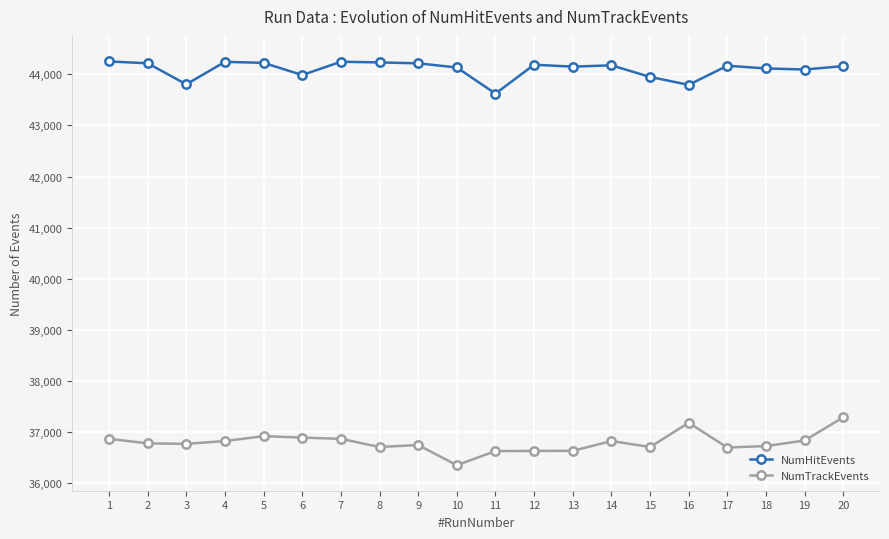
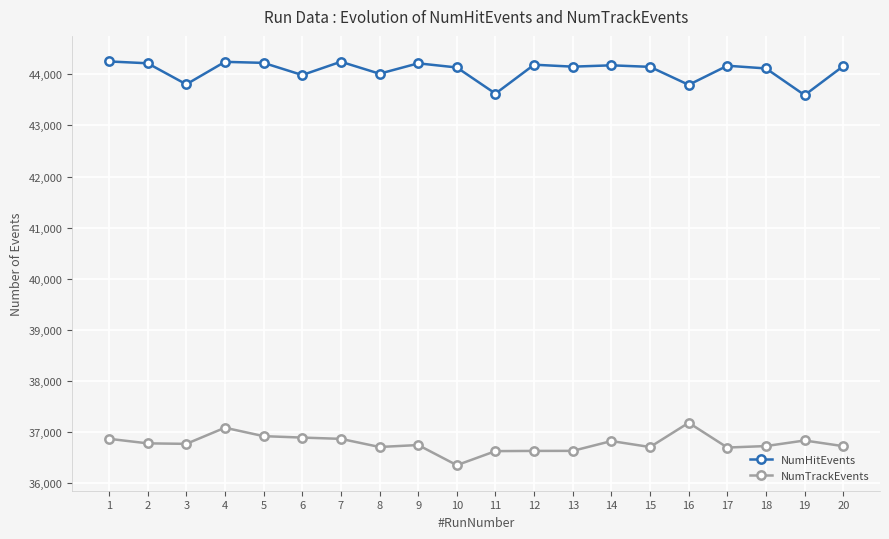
NumTrackEvents, 4: 36,800 -> 37,100
NumHitEvents, 8: 44,200 -> 44,000
NumHitEvents, 15: 44,000 -> 44,100
NumHitEvents, 19: 44,100 -> 43,600
NumTrackEvents, 20: 37,300 -> 36,700
